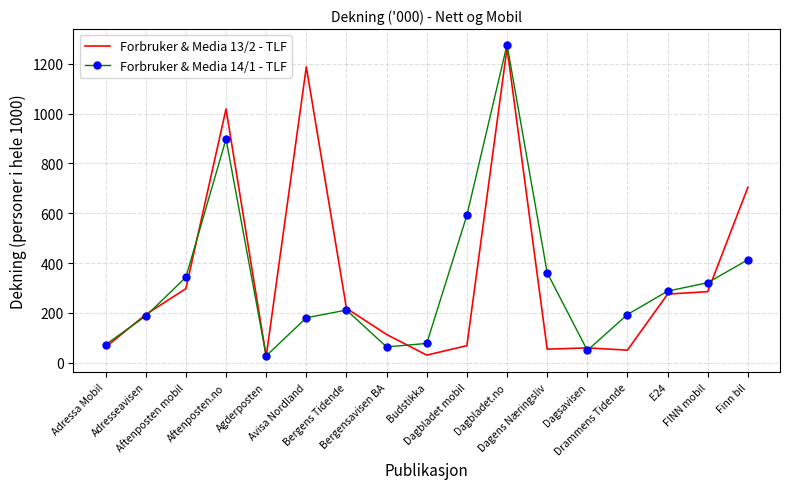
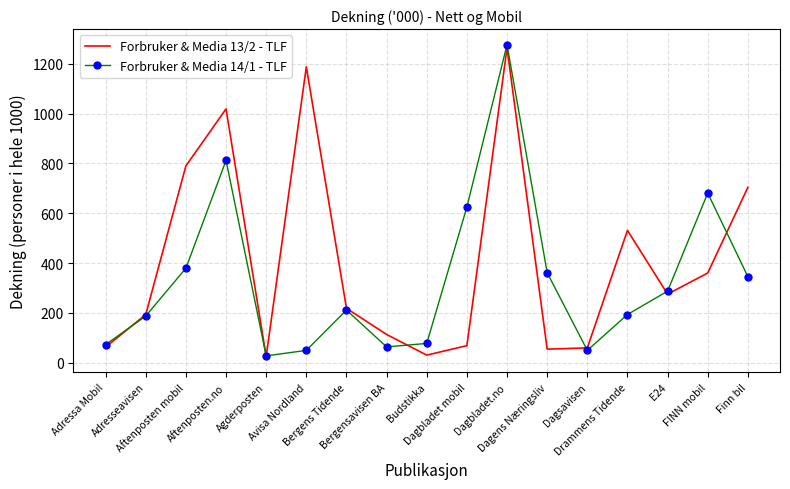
Forbruker & Media 13/2 - TLF, Aftenposten mobil: 300 -> 790
Forbruker & Media 14/1 - TLF, Aftenposten mobil: 340 -> 380
Forbruker & Media 14/1 - TLF, Aftenposten.no: 900 -> 810
Forbruker & Media 14/1 - TLF, Avisa Nordland: 180 -> 50
Forbruker & Media 14/1 - TLF, Dagbladet mobil: 590 -> 630
Forbruker & Media 13/2 - TLF, Drammens Tidende: 50 -> 530
Forbruker & Media 13/2 - TLF, FINN mobil: 290 -> 360
Forbruker & Media 14/1 - TLF, FINN mobil: 320 -> 680
Forbruker & Media 14/1 - TLF, Finn bil: 410 -> 350
